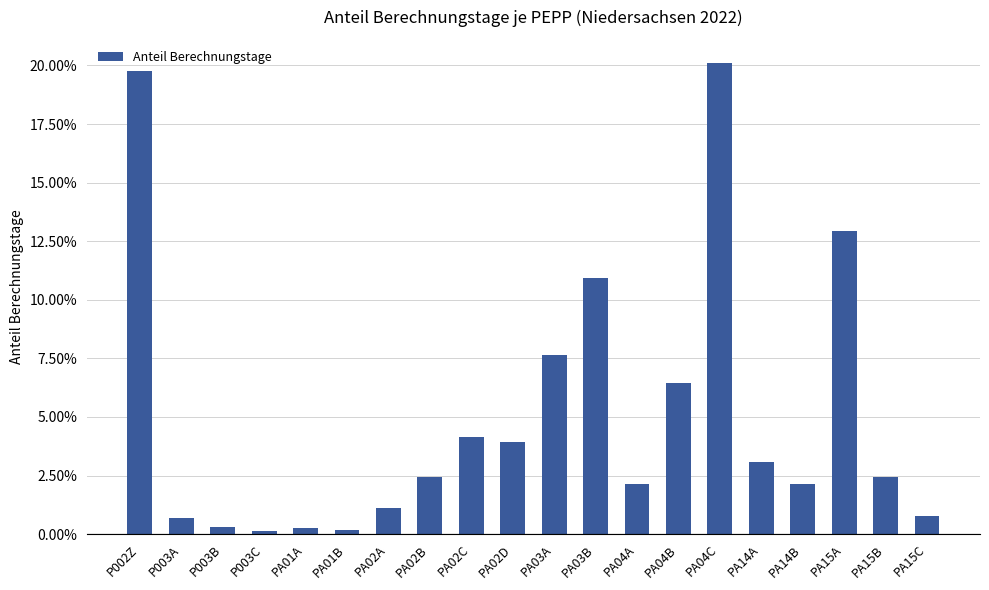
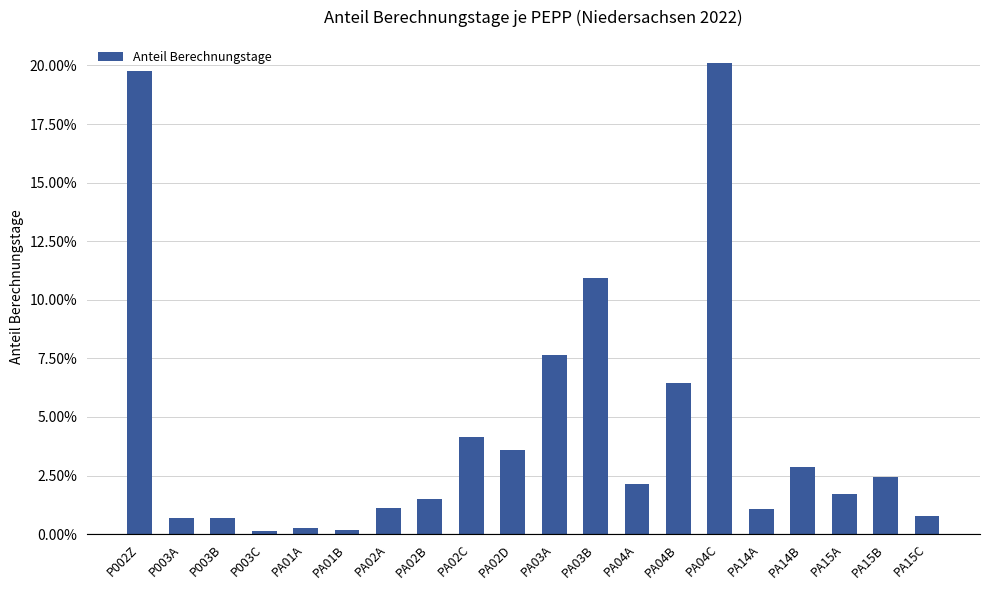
P003B: 0.3% -> 0.7%
PA02B: 2.4% -> 1.5%
PA02D: 3.9% -> 3.6%
PA14A: 3.1% -> 1.1%
PA14B: 2.1% -> 2.9%
PA15A: 12.9% -> 1.7%
